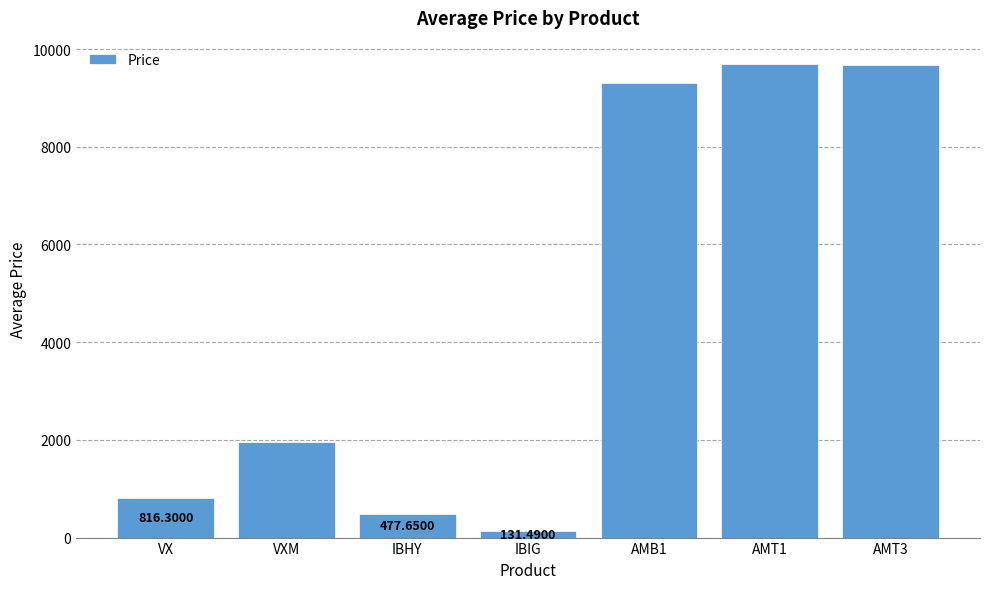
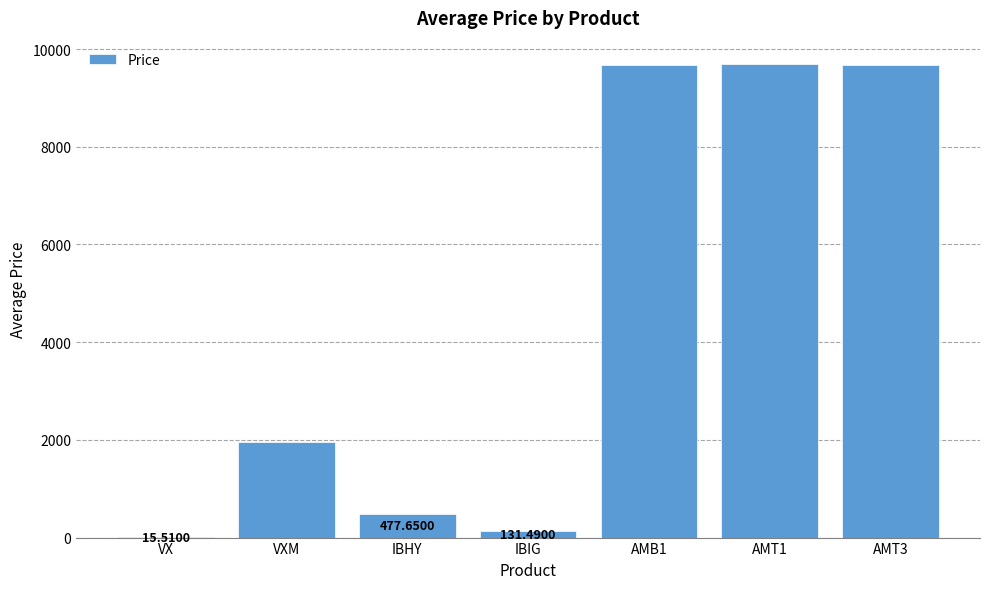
VX: 816.3000 -> 15.5100
AMB1: 9300 -> 9700
